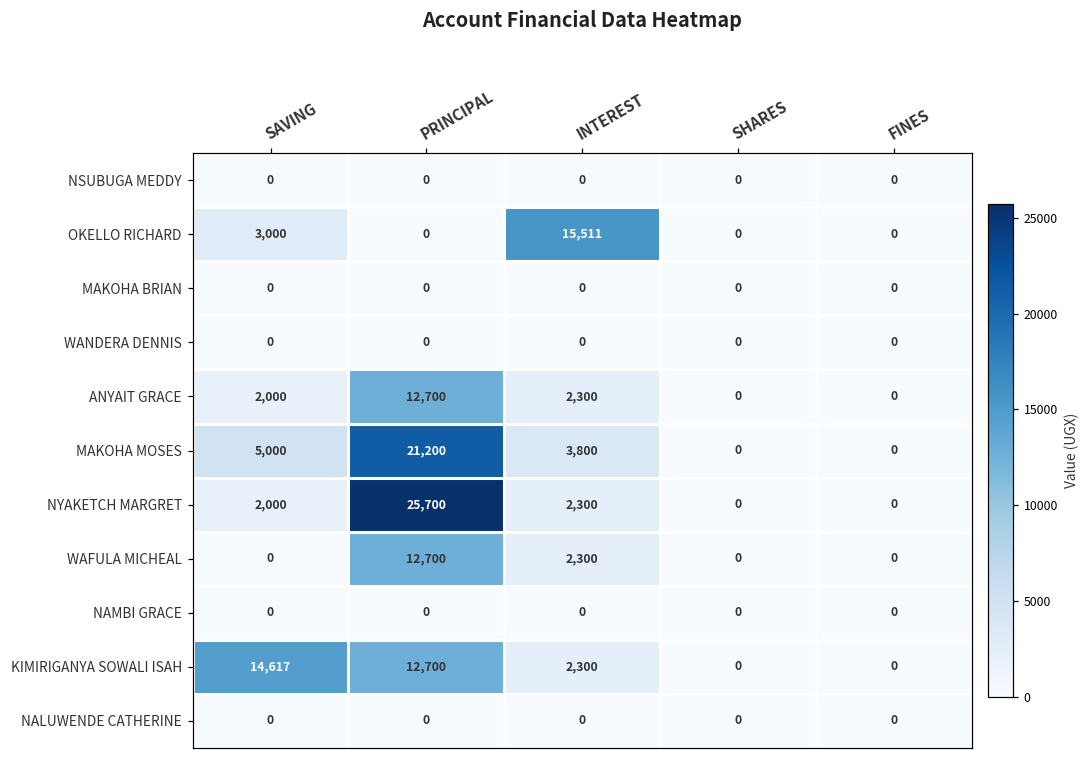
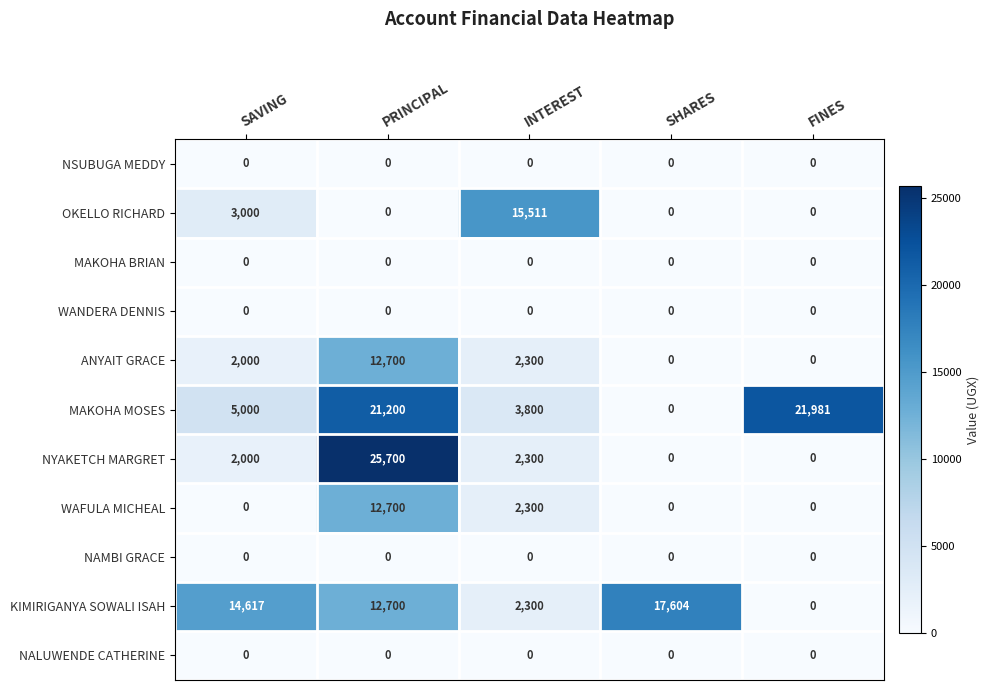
MAKOHA MOSES, FINES: 0 -> 21,981
KIMIRIGANYA SOWALI ISAH, SHARES: 0 -> 17,604
